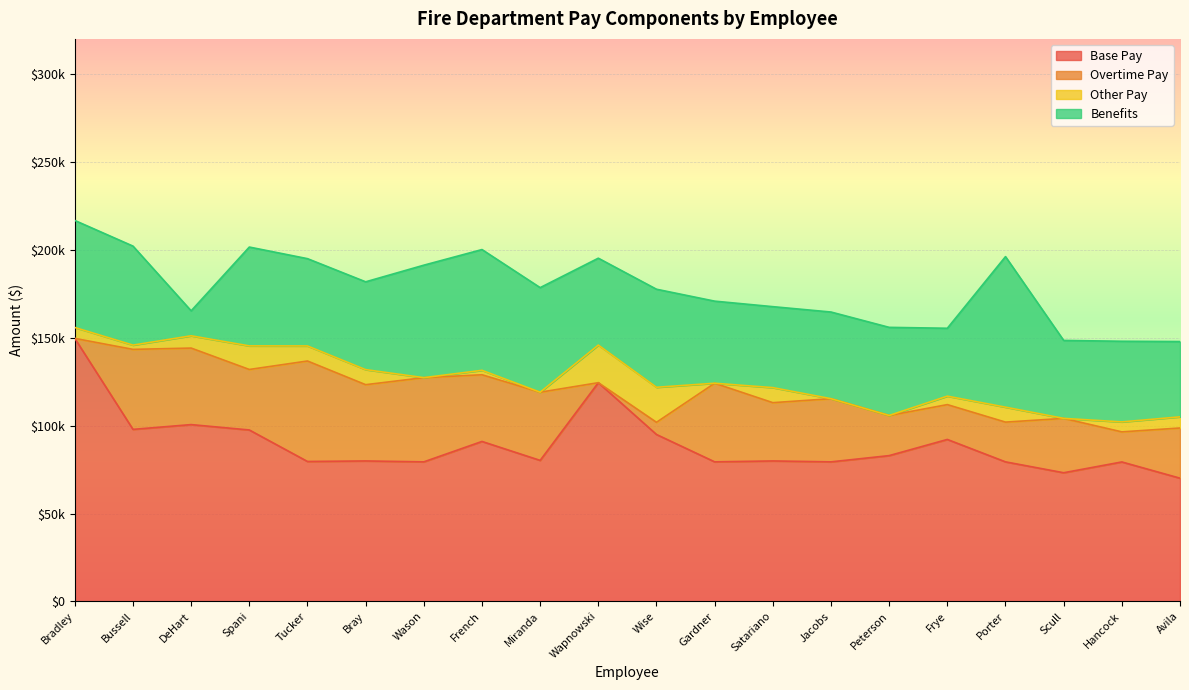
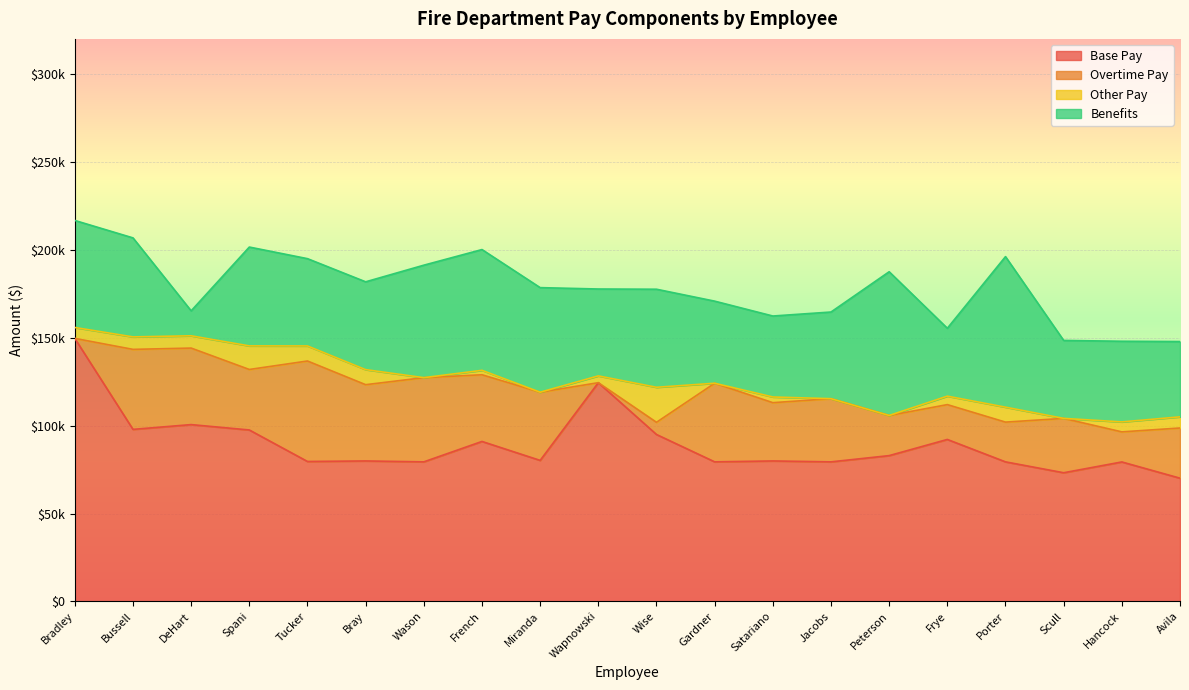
Other Pay, Bussell: $2000 -> $7000
Other Pay, Wapnowski: $21000 -> $4000
Other Pay, Satariano: $9000 -> $3000
Benefits, Peterson: $50000 -> $82000
